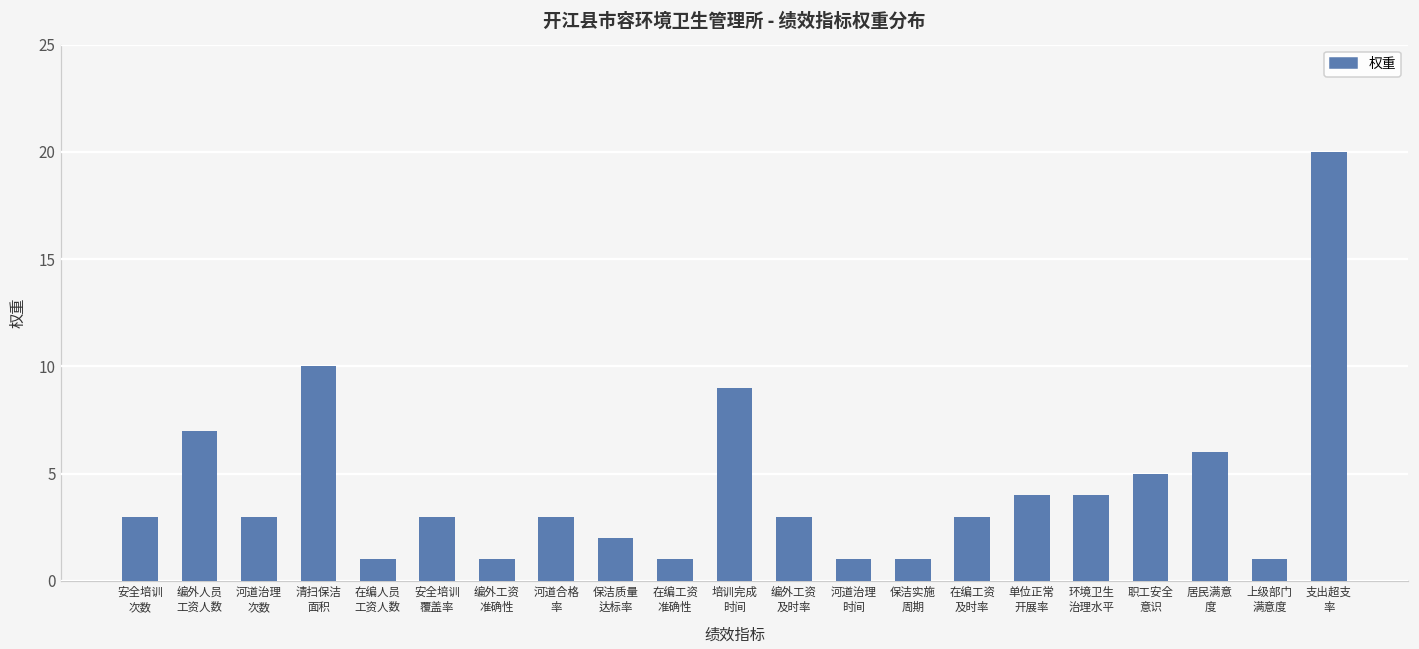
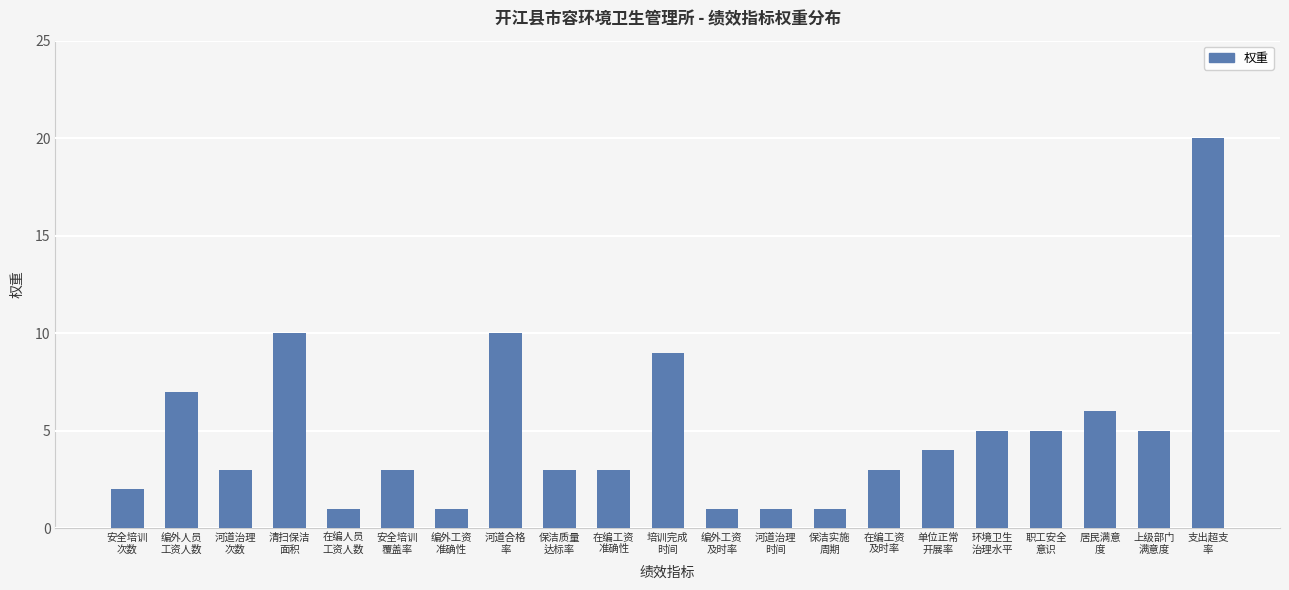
安全培训 次数: 3 -> 2
河道合格 率: 3 -> 10
保洁质量 达标率: 2 -> 3
在编工资 准确性: 1 -> 3
编外工资 及时率: 3 -> 1
环境卫生 治理水平: 4 -> 5
上级部门 满意度: 1 -> 5
